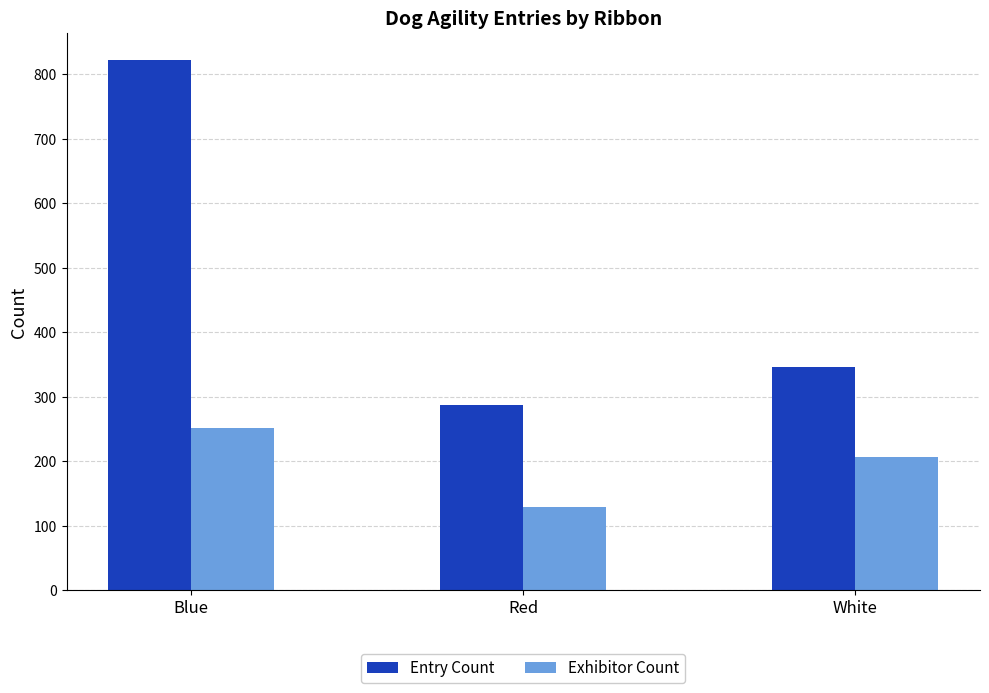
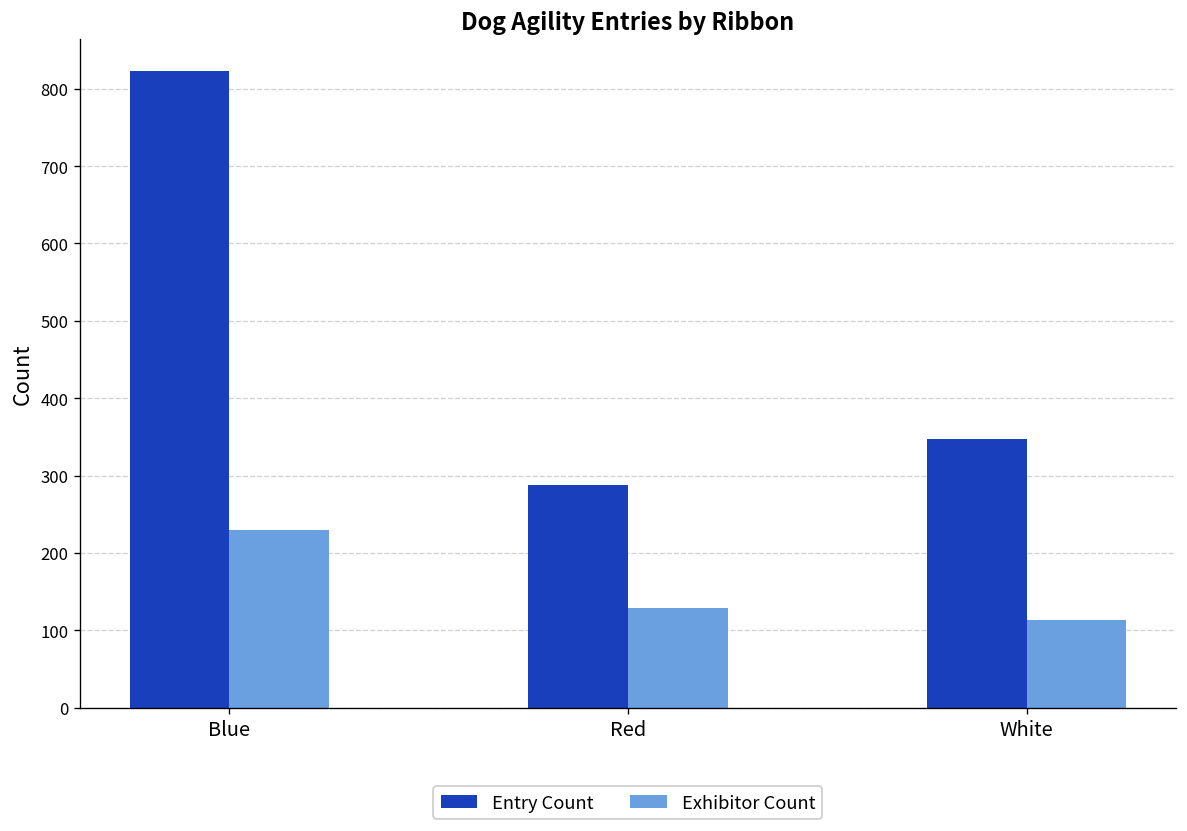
Exhibitor Count, Blue: 250 -> 230
Exhibitor Count, White: 210 -> 110
